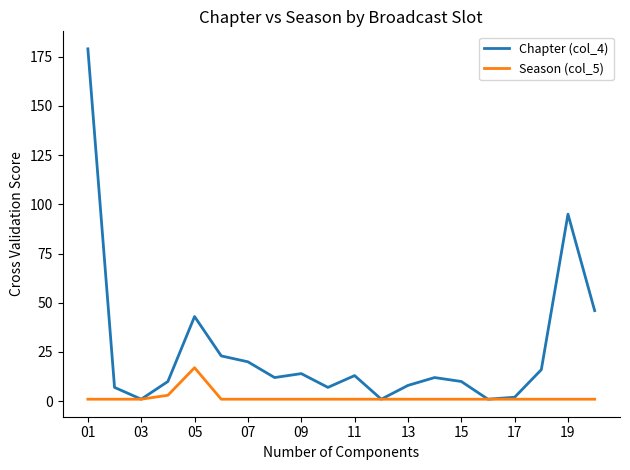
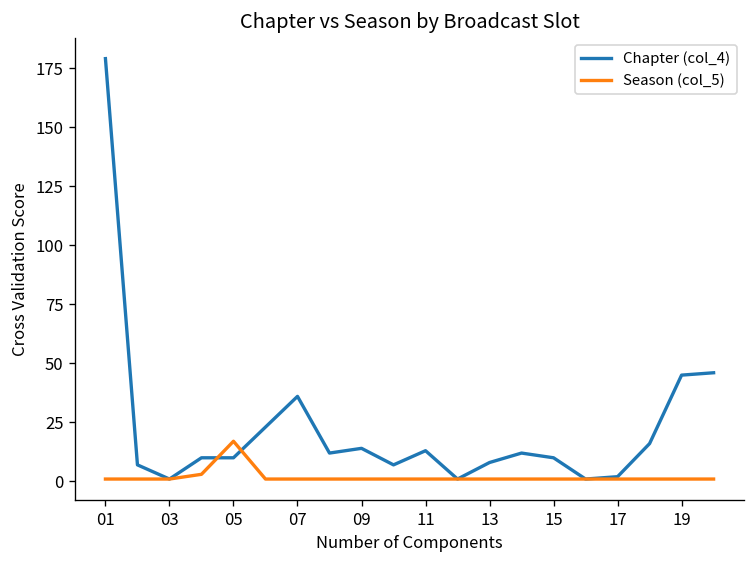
Chapter (col_4), 05: 43 -> 10
Chapter (col_4), 07: 20 -> 36
Chapter (col_4), 19: 95 -> 45
